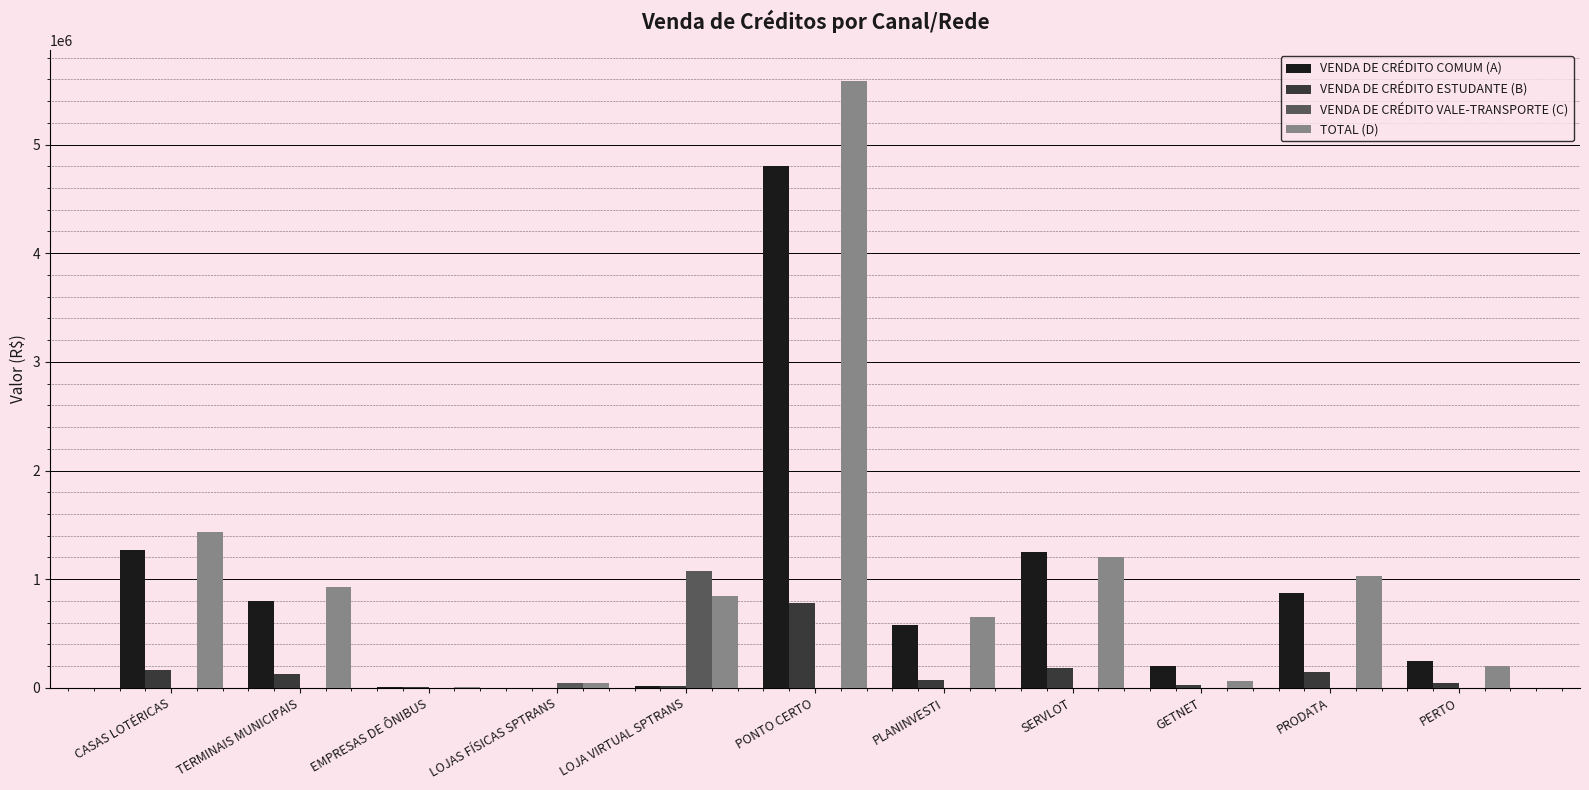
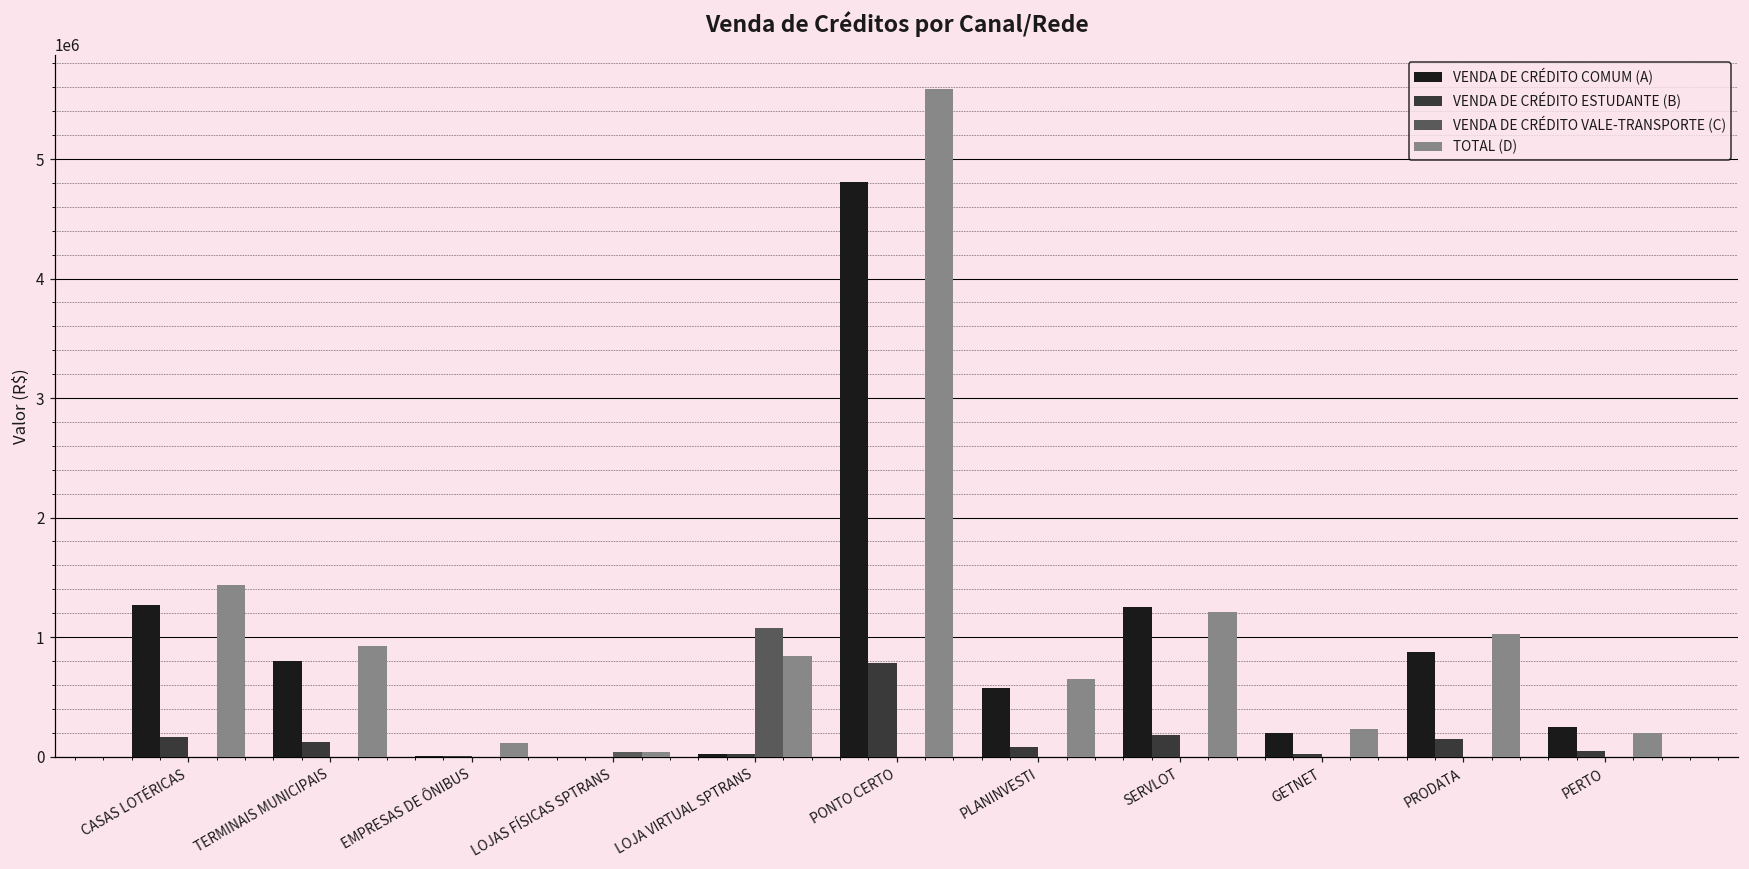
TOTAL (D), EMPRESAS DE ÔNIBUS: 10000 -> 110000
TOTAL (D), GETNET: 60000 -> 230000
